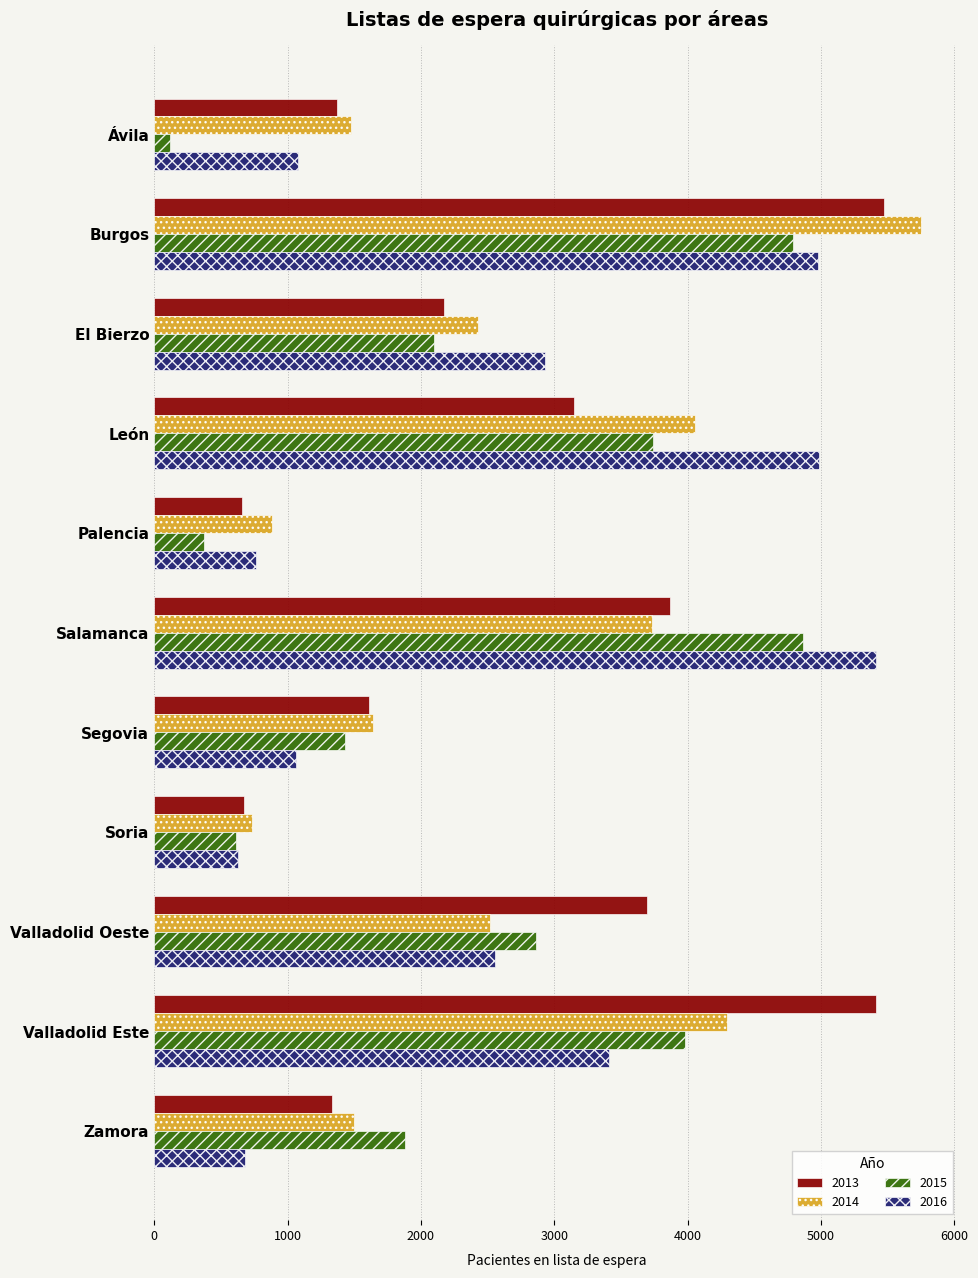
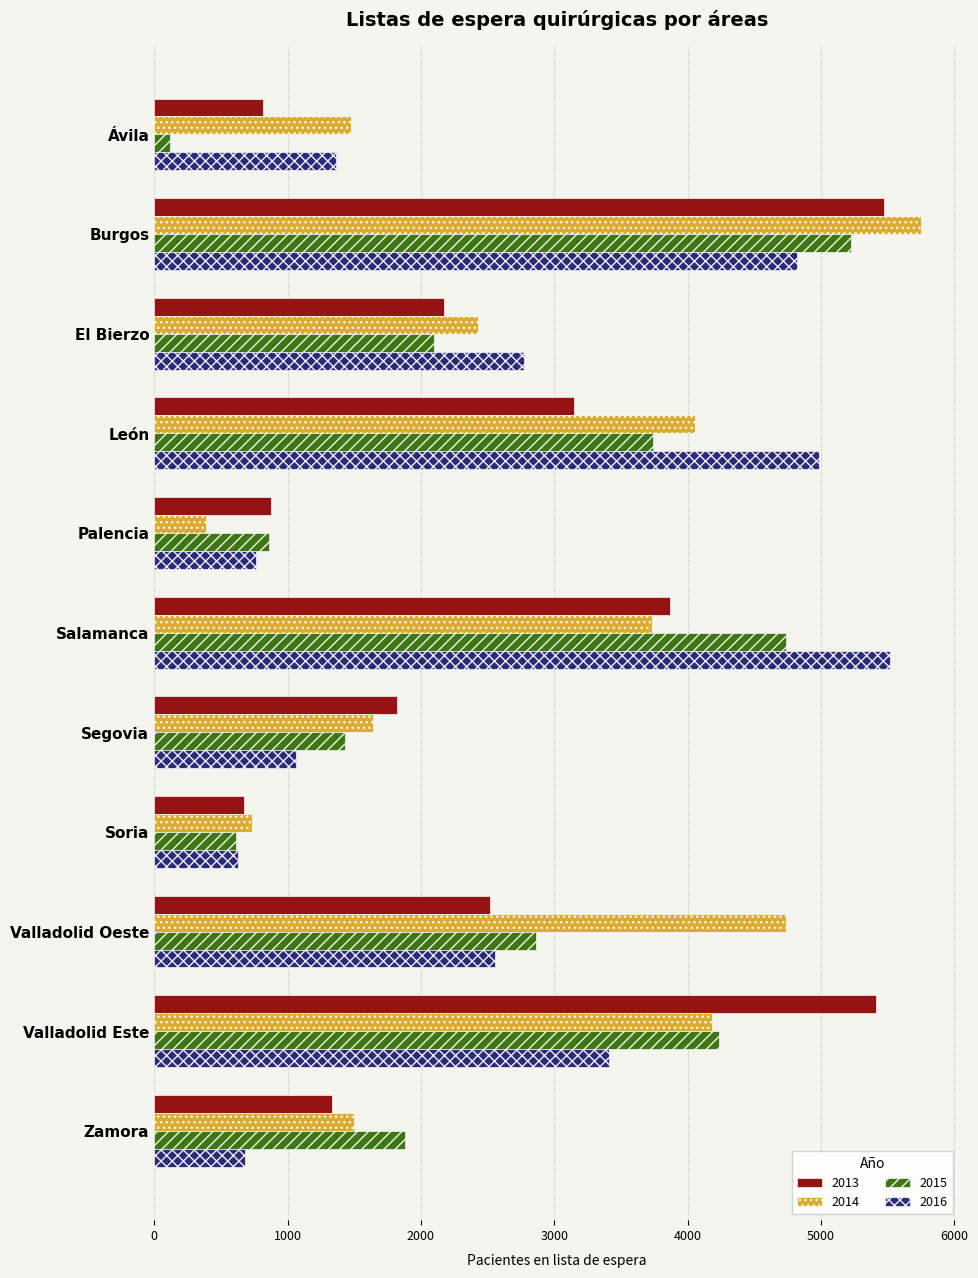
2013, Ávila: 1370 -> 810
2016, Ávila: 1080 -> 1370
2015, Burgos: 4790 -> 5230
2016, Burgos: 4980 -> 4820
2016, El Bierzo: 2930 -> 2770
2013, Palencia: 660 -> 880
2014, Palencia: 880 -> 390
2015, Palencia: 380 -> 860
2015, Salamanca: 4870 -> 4740
2016, Salamanca: 5410 -> 5520
2013, Segovia: 1610 -> 1820
2013, Valladolid Oeste: 3690 -> 2520
2014, Valladolid Oeste: 2520 -> 4740
2014, Valladolid Este: 4300 -> 4190
2015, Valladolid Este: 3980 -> 4240
